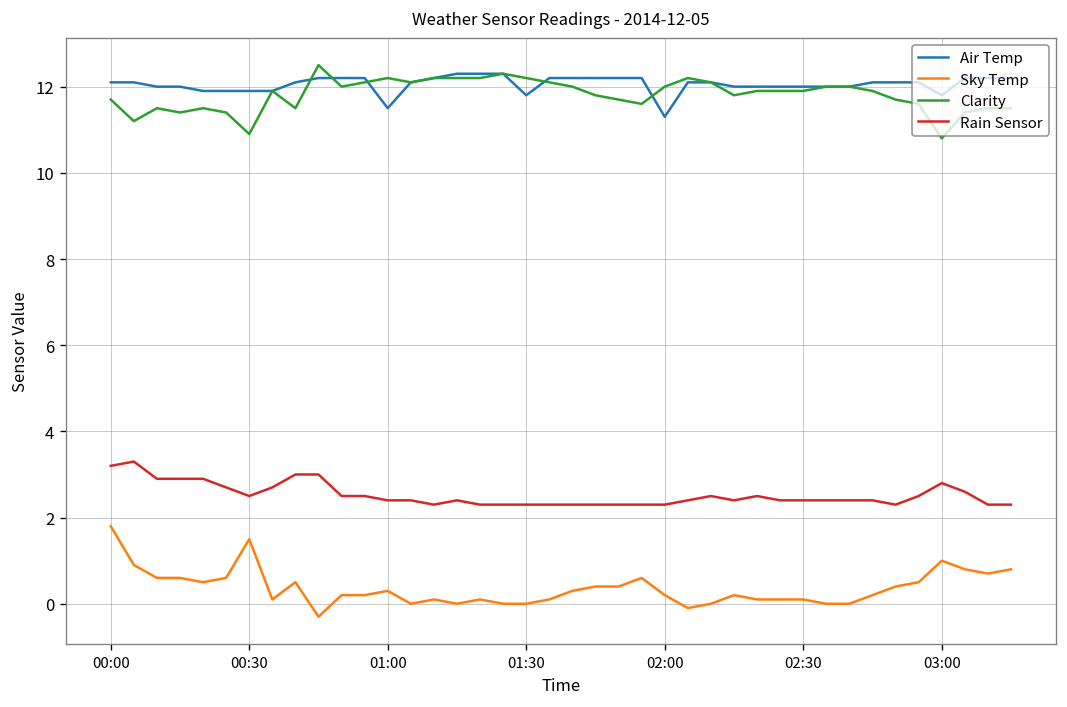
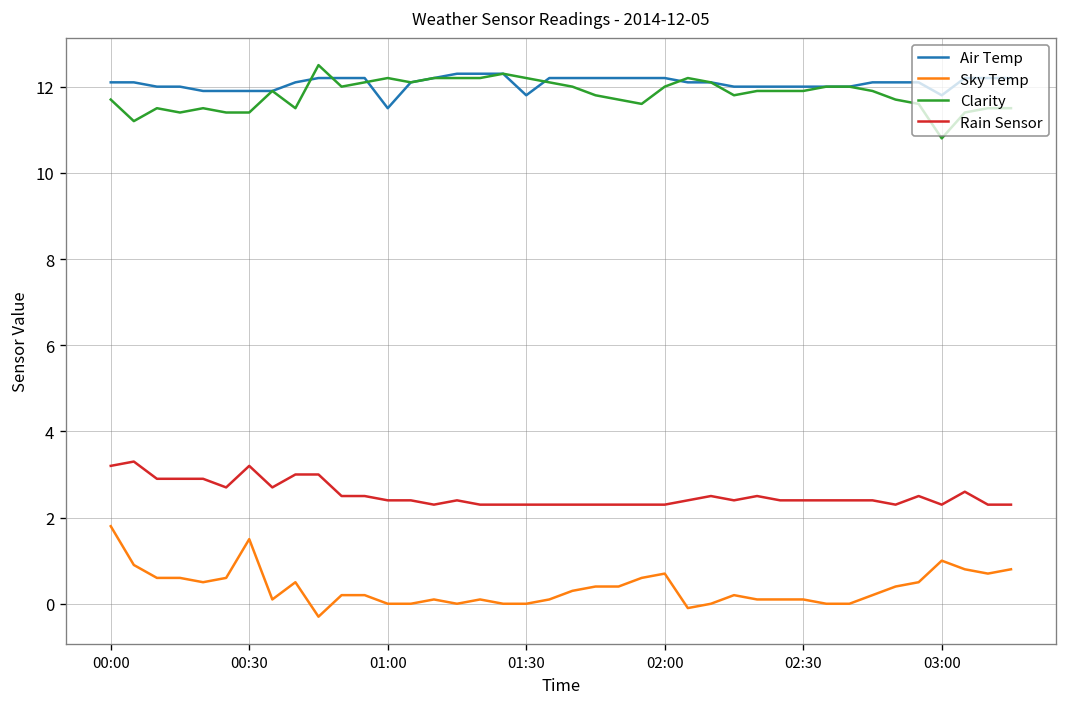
Clarity, 00:30: 10.9 -> 11.4
Rain Sensor, 00:30: 2.5 -> 3.2
Sky Temp, 01:00: 0.3 -> 0.0
Air Temp, 02:00: 11.3 -> 12.2
Sky Temp, 02:00: 0.2 -> 0.7
Rain Sensor, 03:00: 2.8 -> 2.3
